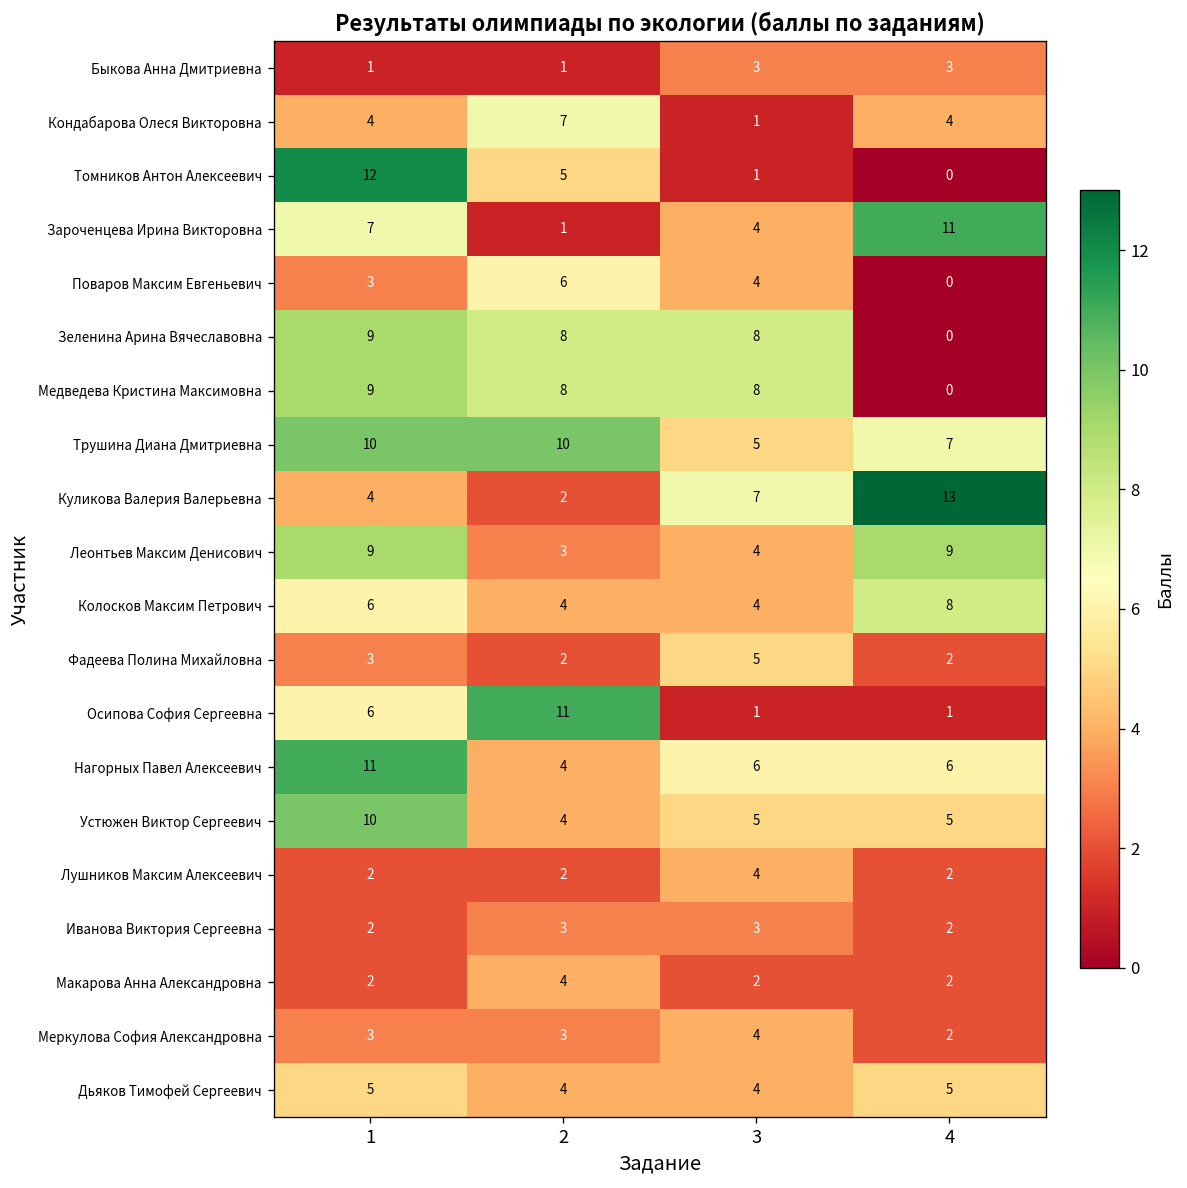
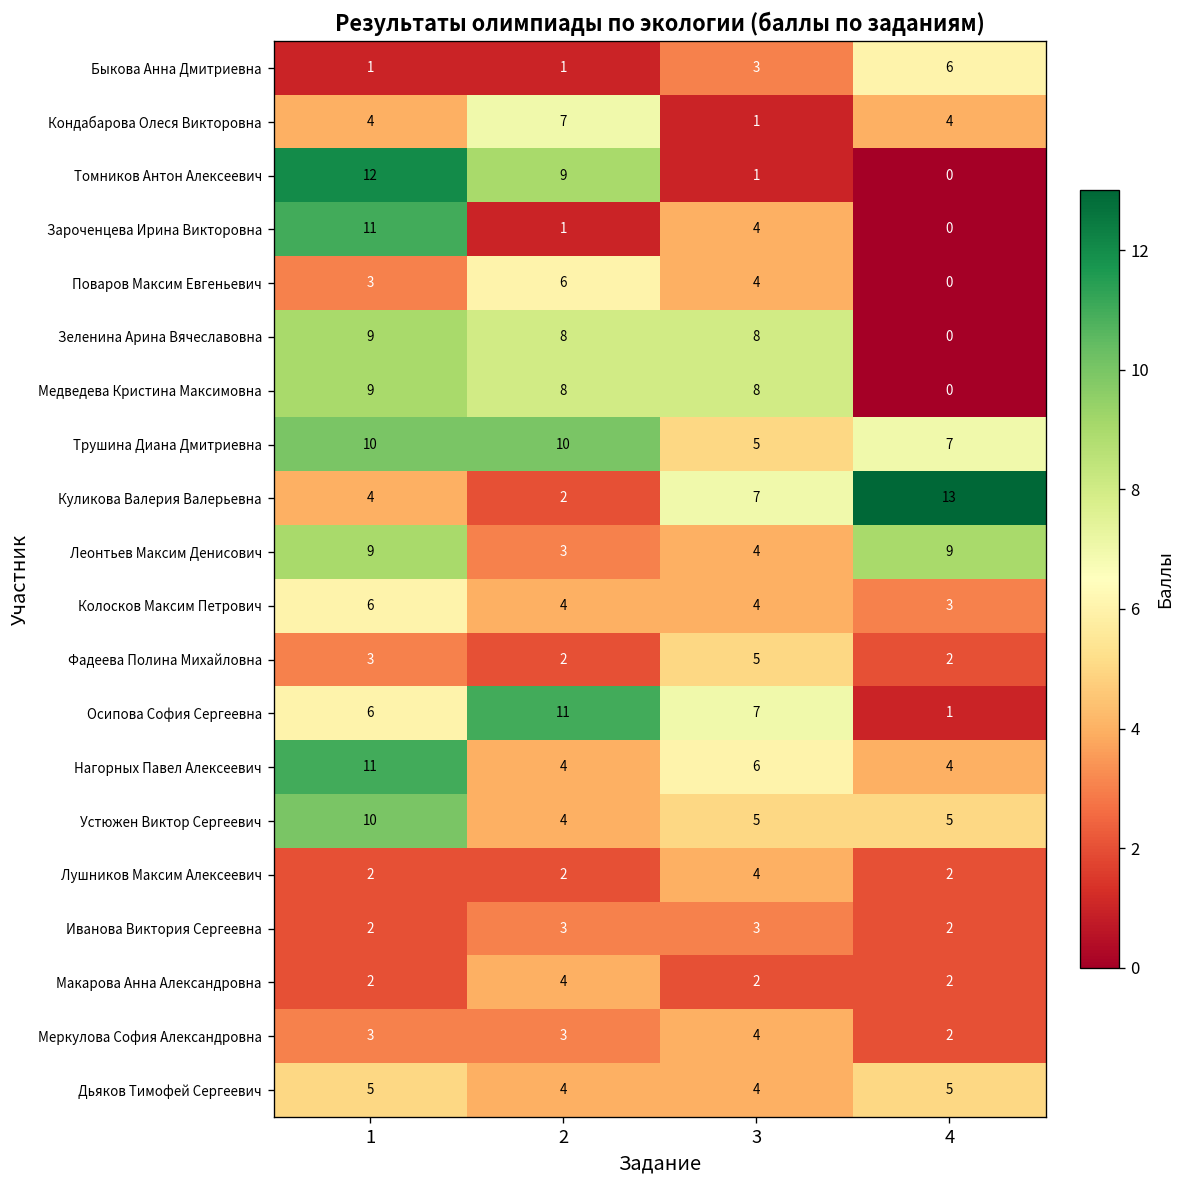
Быкова Анна Дмитриевна, 4: 3 -> 6
Томников Антон Алексеевич, 2: 5 -> 9
Зароченцева Ирина Викторовна, 1: 7 -> 11
Зароченцева Ирина Викторовна, 4: 11 -> 0
Колосков Максим Петрович, 4: 8 -> 3
Осипова София Сергеевна, 3: 1 -> 7
Нагорных Павел Алексеевич, 4: 6 -> 4
